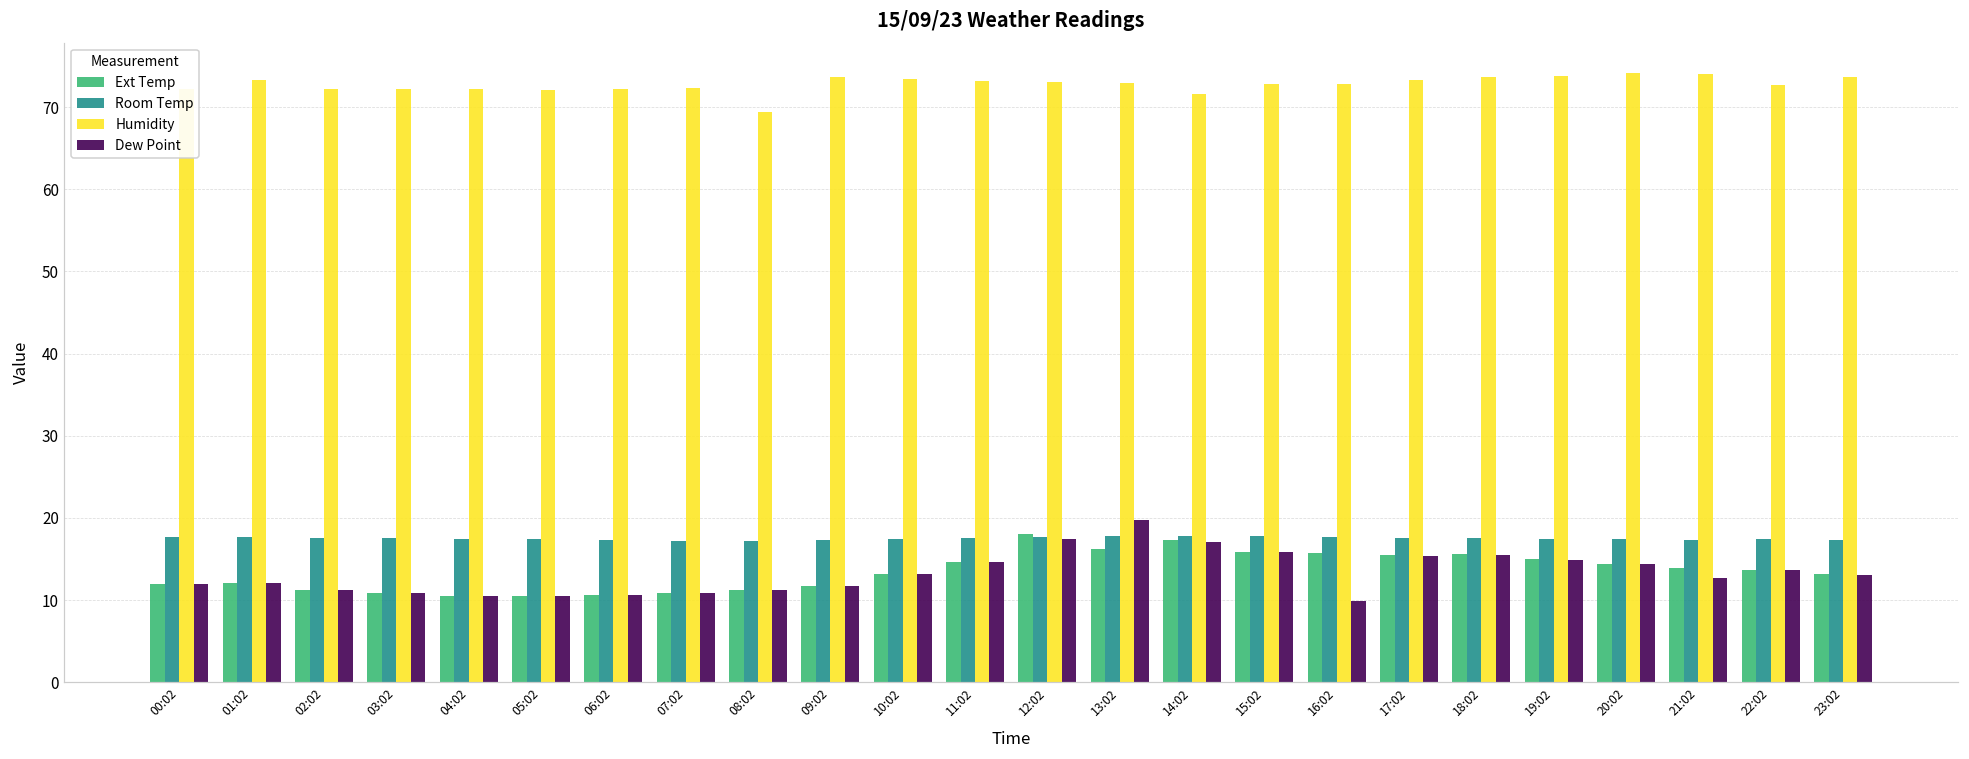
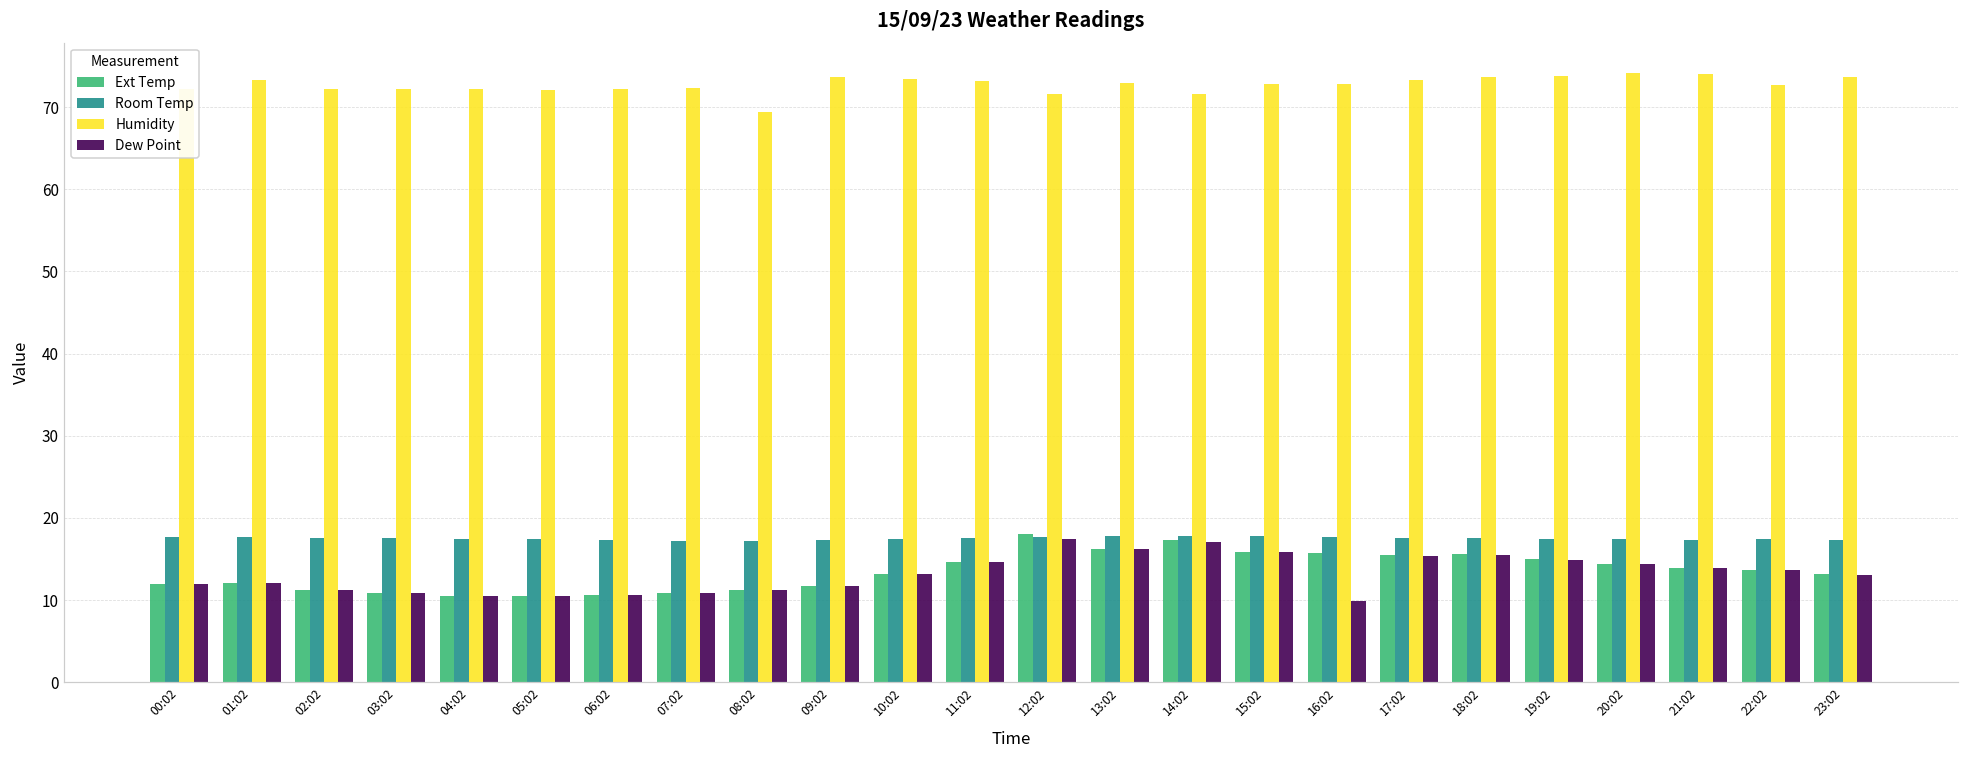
Humidity, 12:02: 73 -> 72
Dew Point, 13:02: 20 -> 16
Dew Point, 21:02: 13 -> 14
